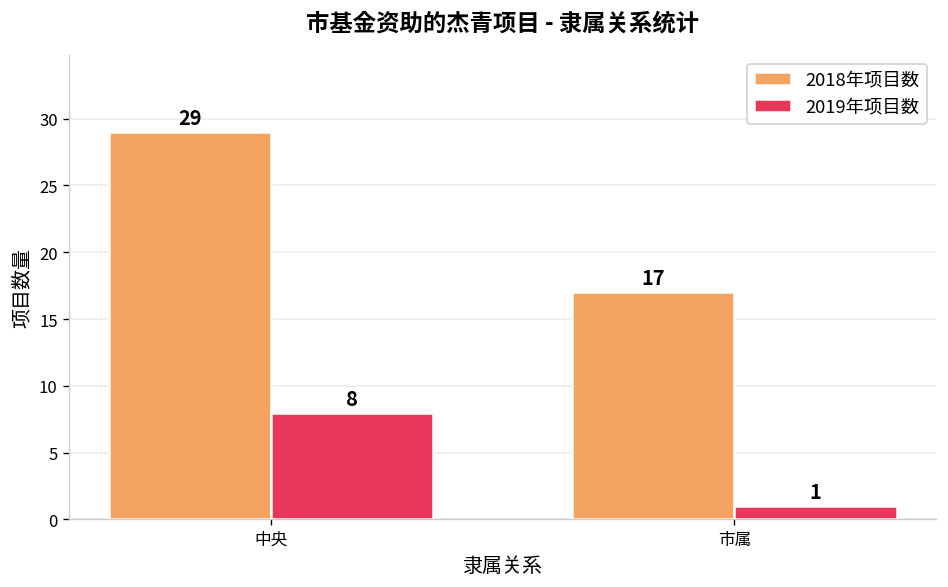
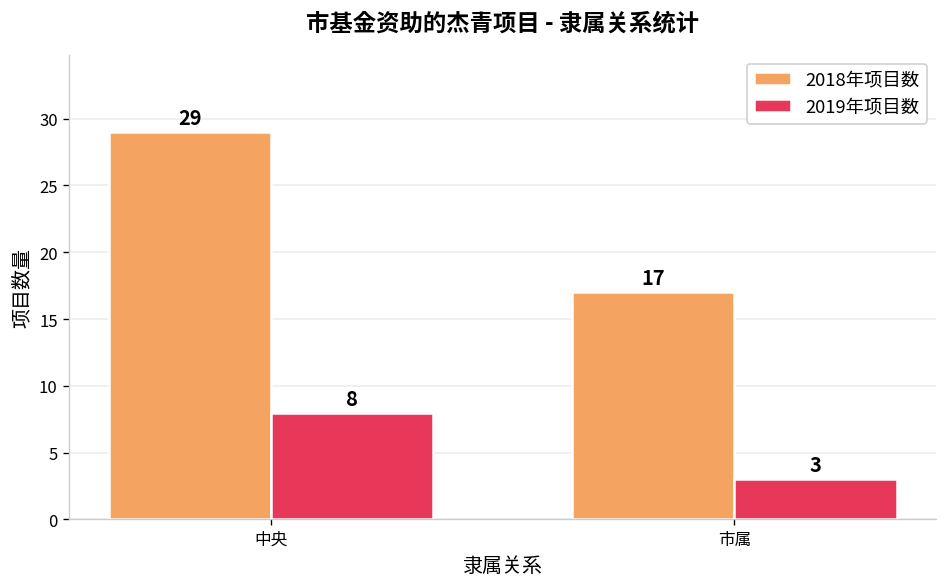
2019年项目数, 市属: 1 -> 3
